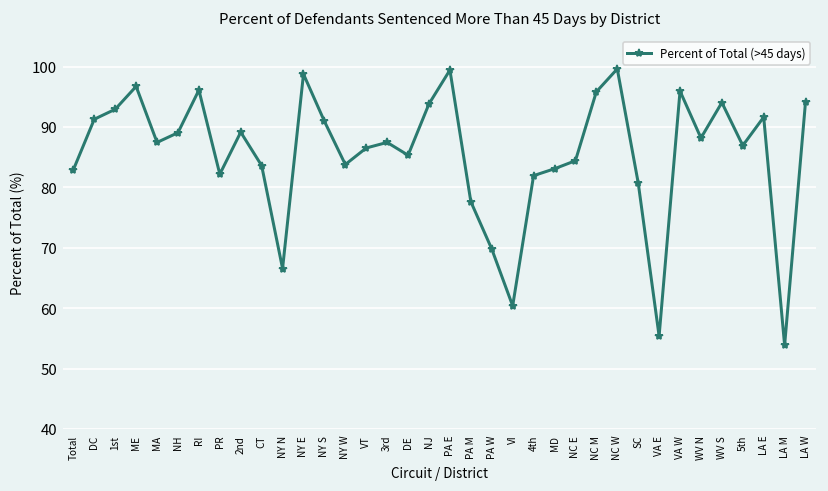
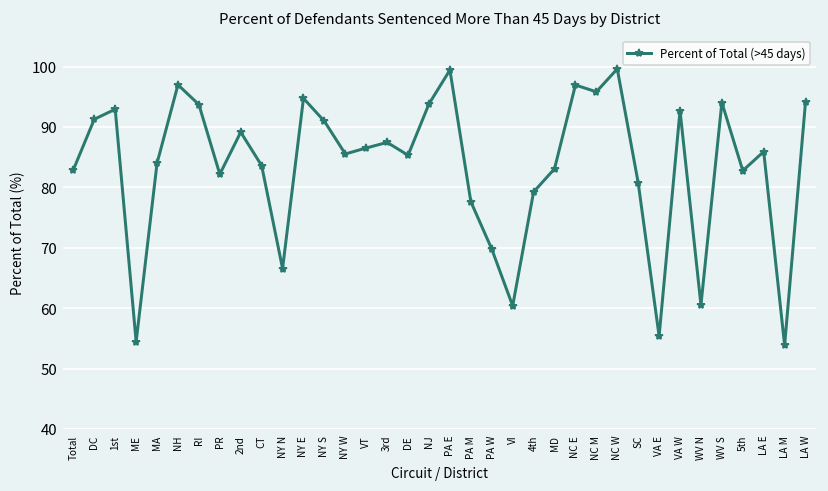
ME: 97 -> 54
MA: 87 -> 84
NH: 89 -> 97
RI: 96 -> 94
NY E: 99 -> 95
NY W: 84 -> 86
4th: 82 -> 79
NC E: 84 -> 97
VA W: 96 -> 93
WV N: 88 -> 61
5th: 87 -> 83
LA E: 92 -> 86
